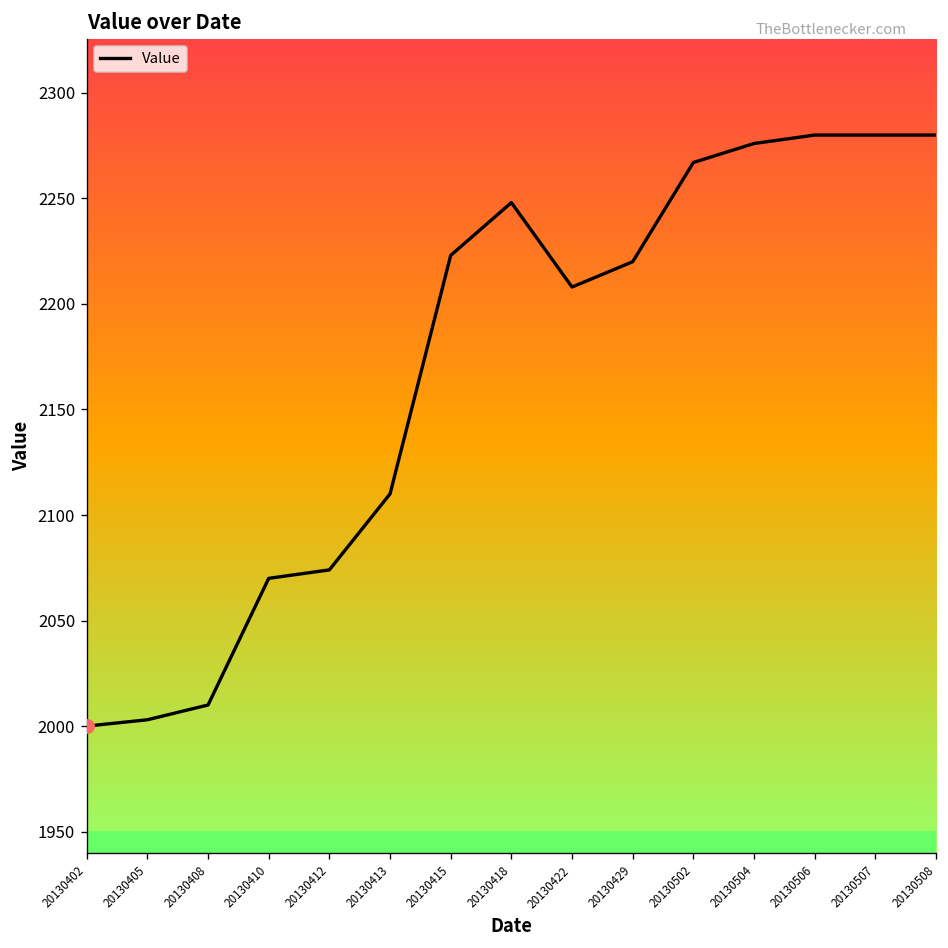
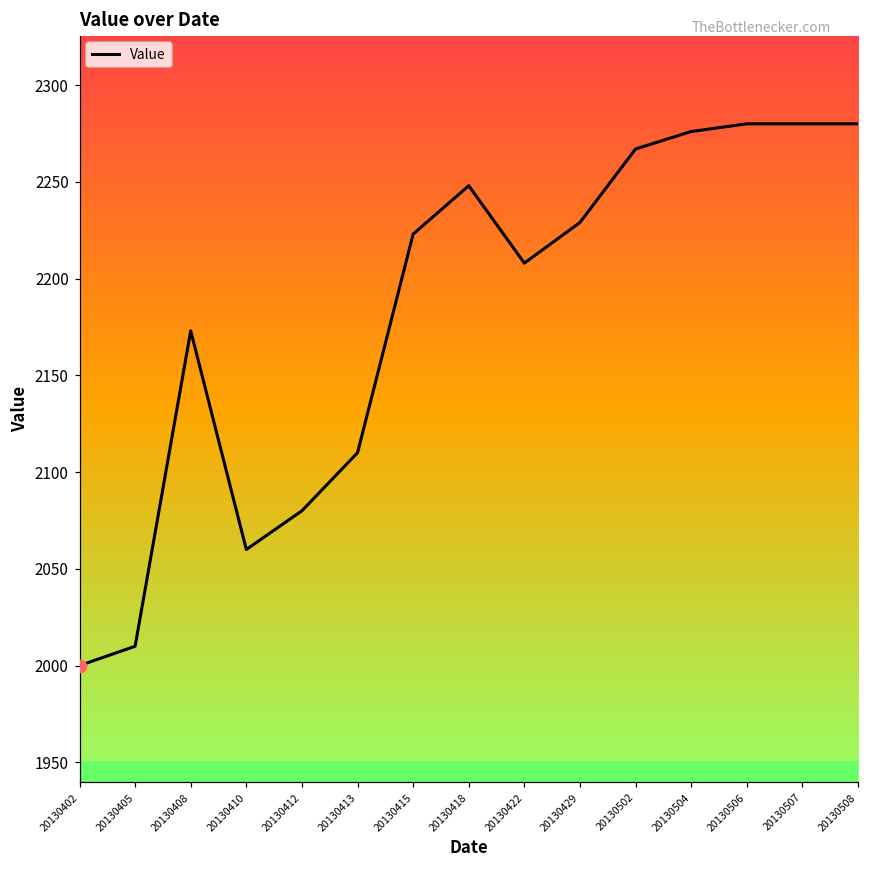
Value, 20130405: 2003 -> 2010
Value, 20130408: 2010 -> 2173
Value, 20130410: 2070 -> 2060
Value, 20130412: 2074 -> 2080
Value, 20130429: 2220 -> 2229
